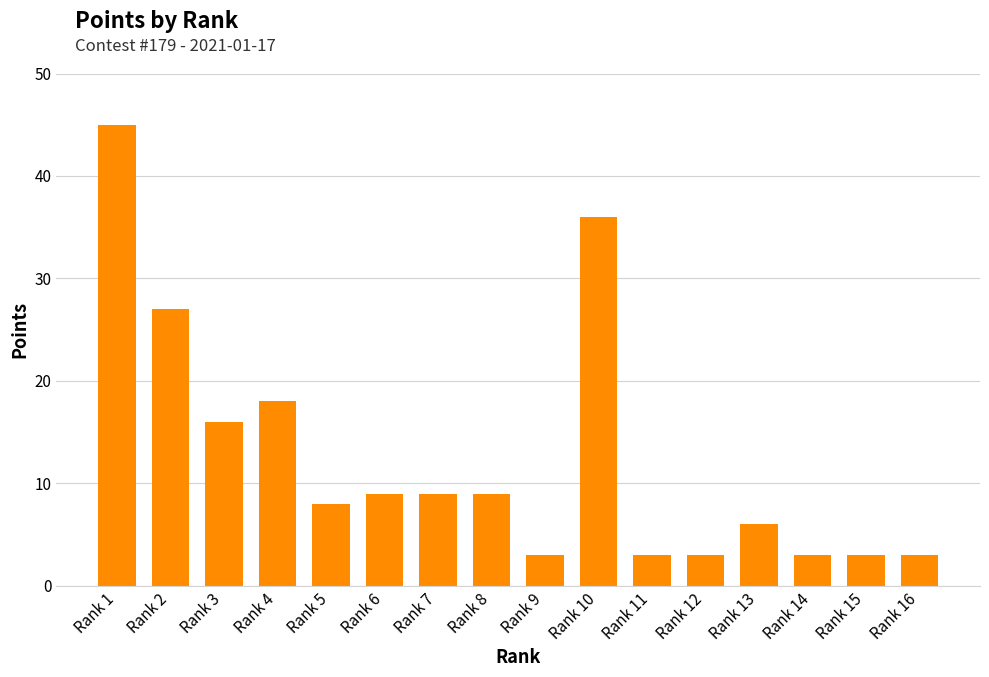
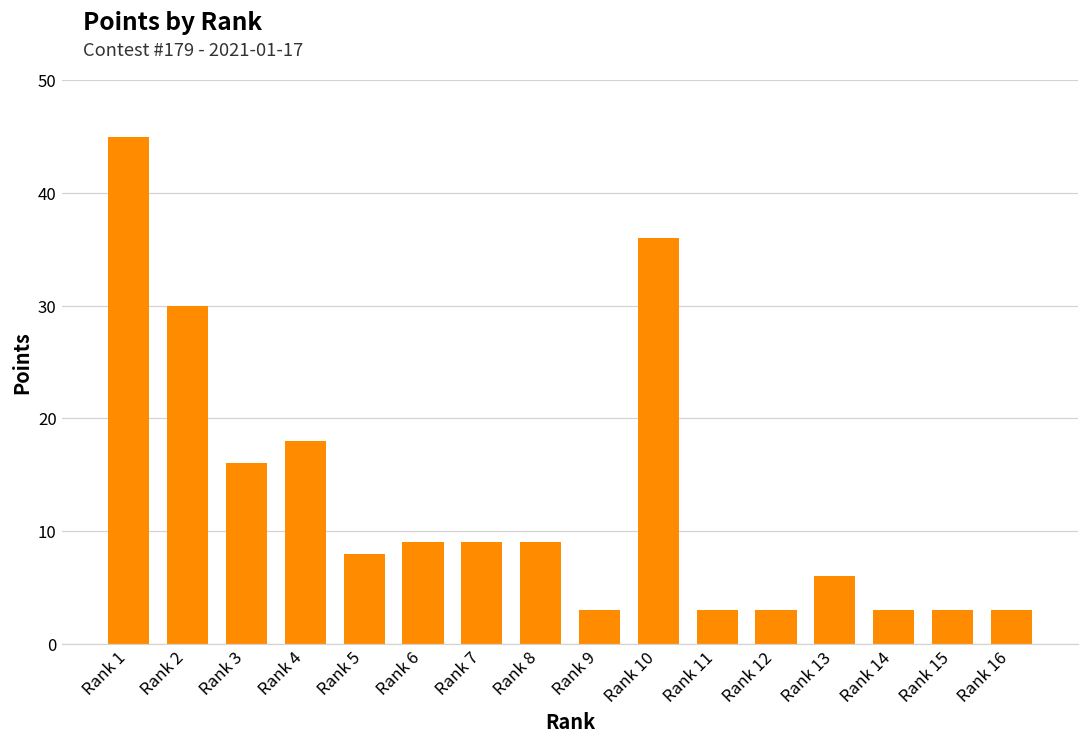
Rank 2: 27 -> 30
